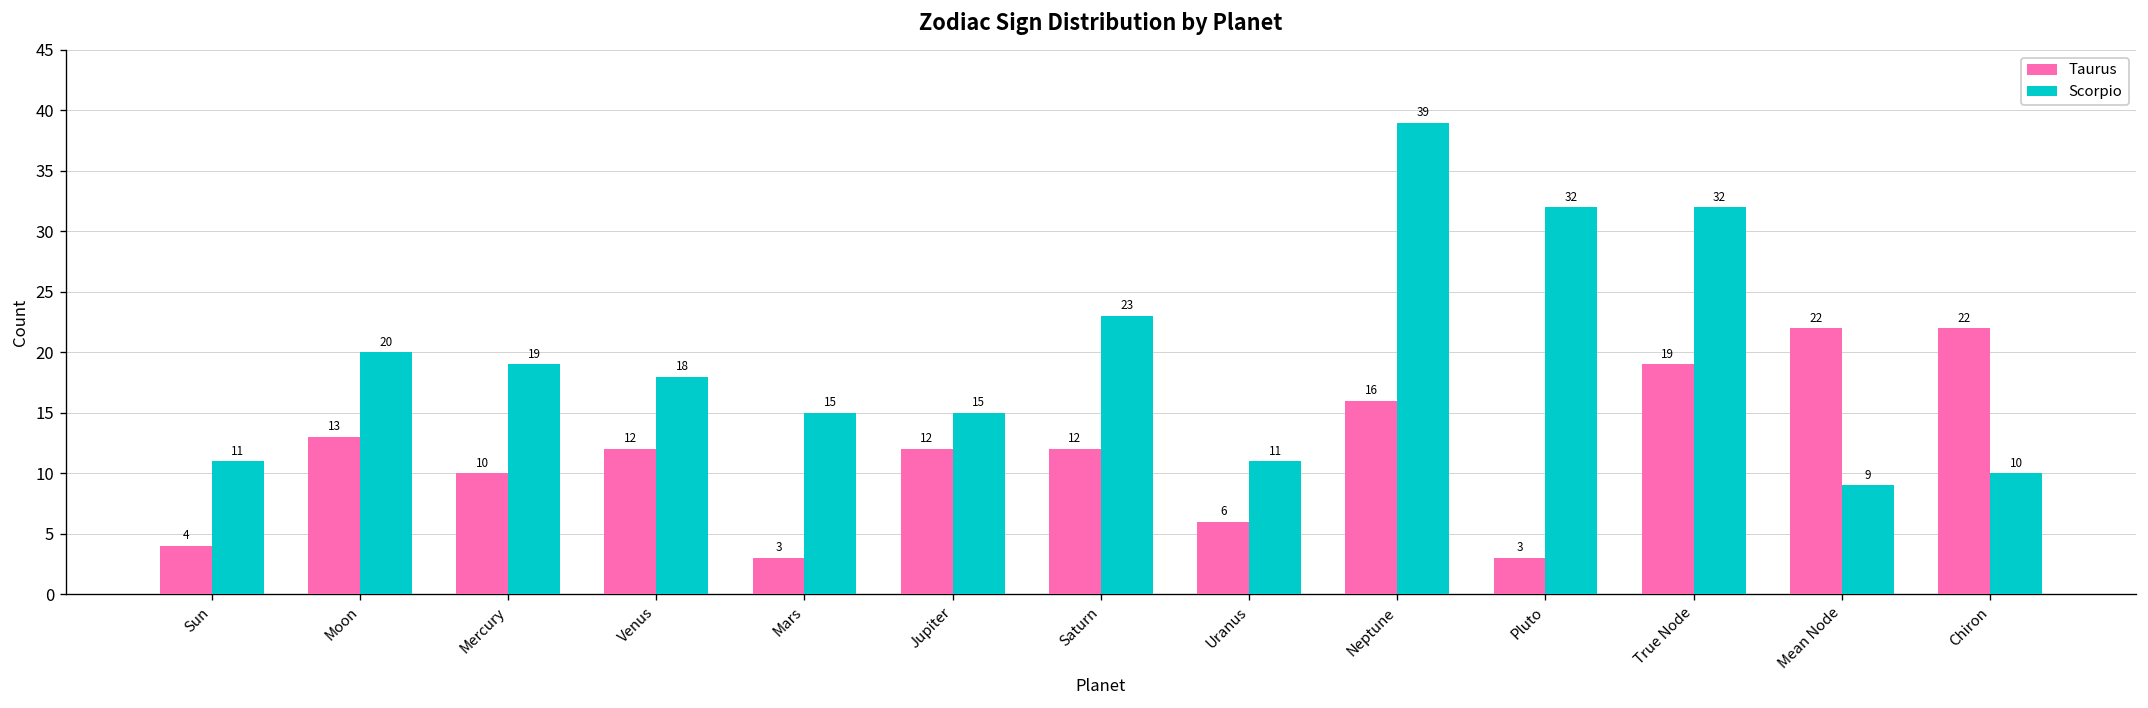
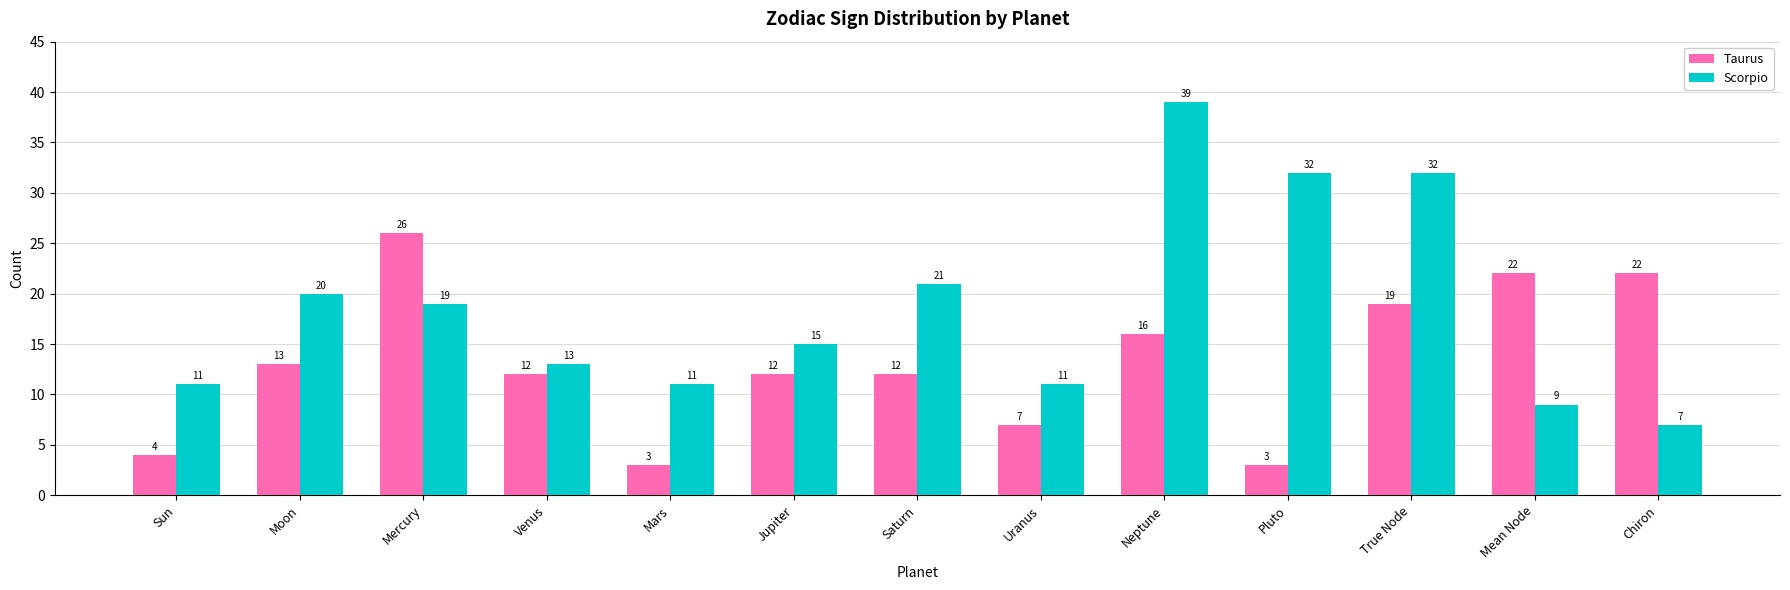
Taurus, Mercury: 10 -> 26
Scorpio, Venus: 18 -> 13
Scorpio, Mars: 15 -> 11
Scorpio, Saturn: 23 -> 21
Taurus, Uranus: 6 -> 7
Scorpio, Chiron: 10 -> 7
